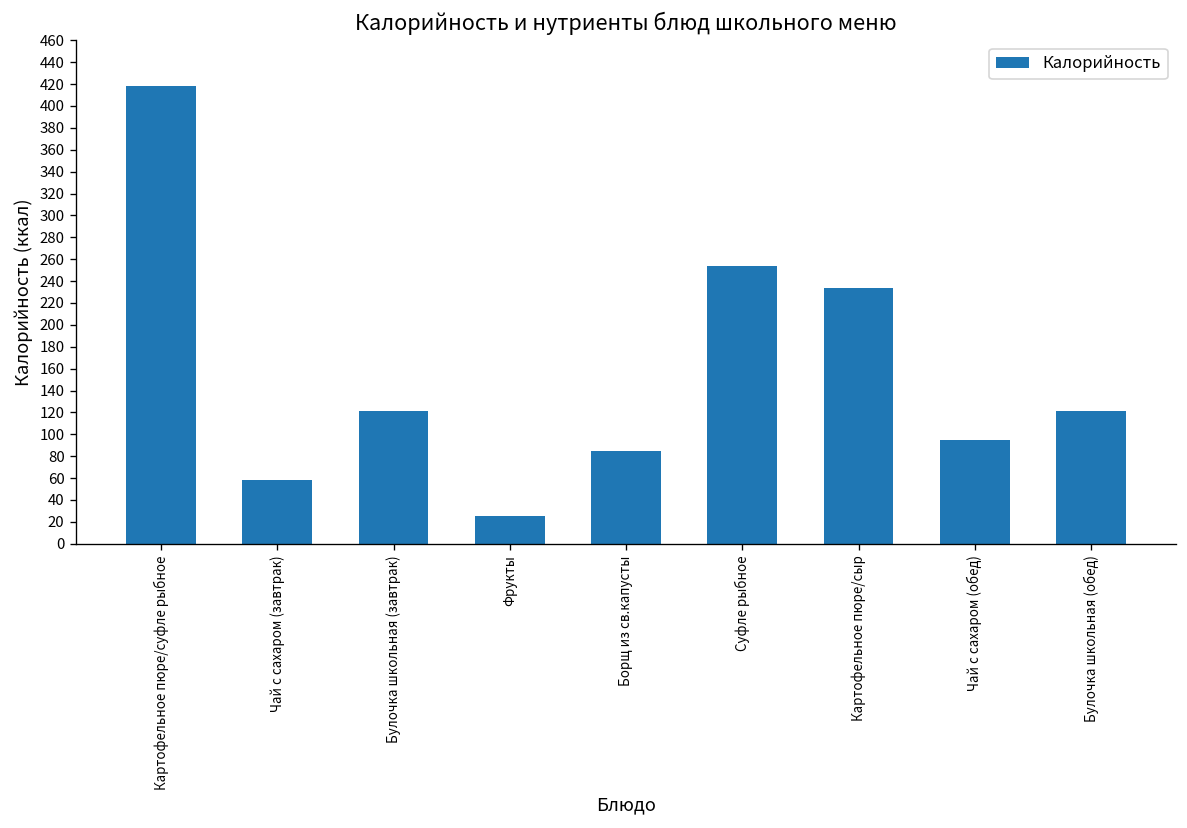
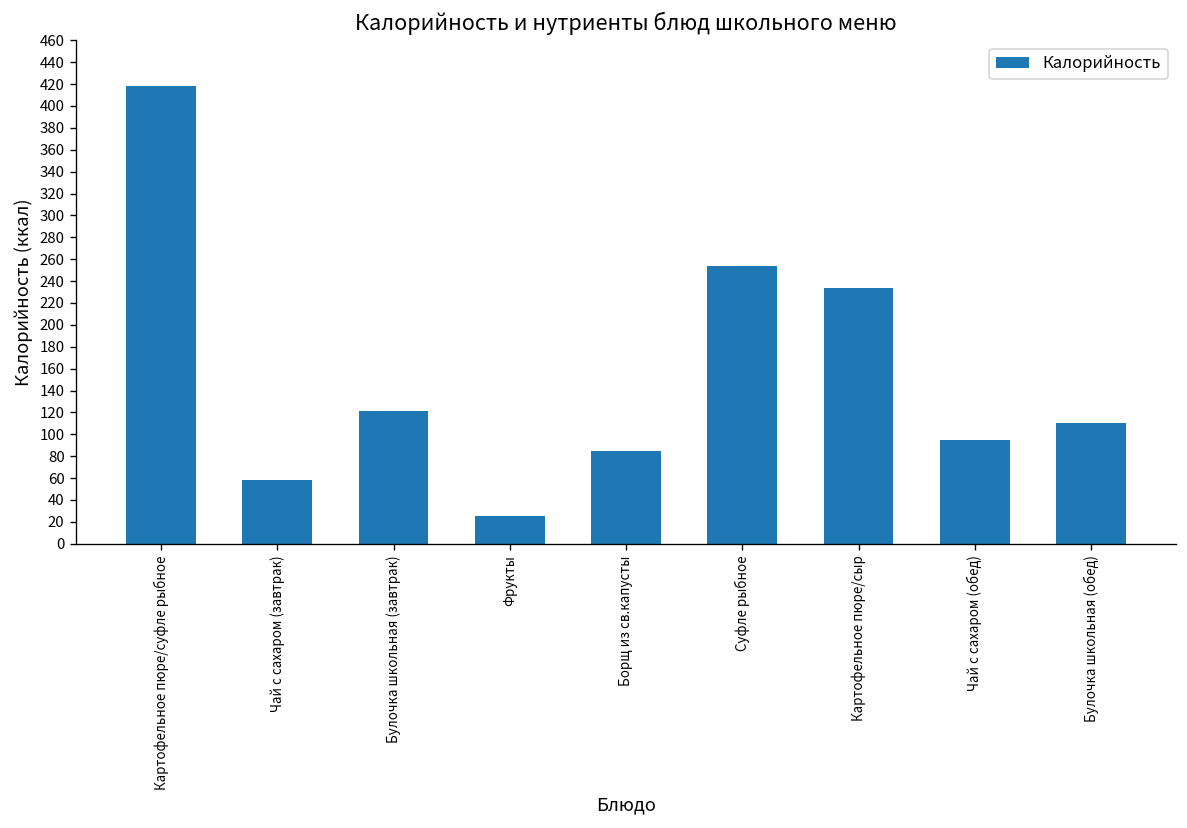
Булочка школьная (обед): 120 -> 110
